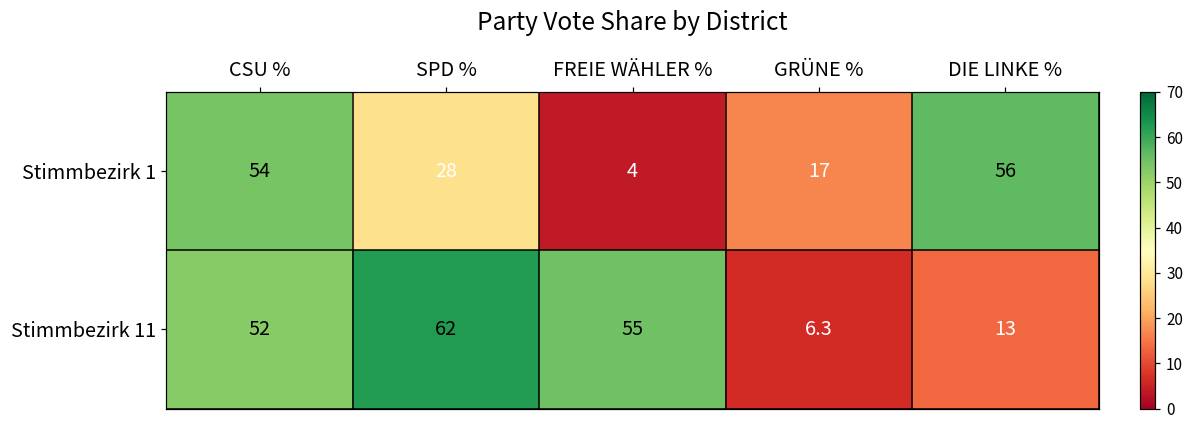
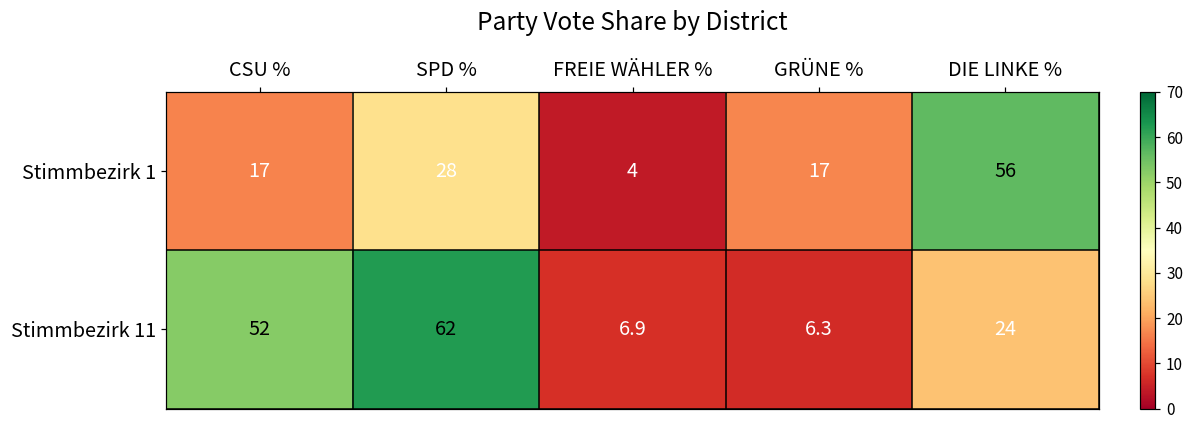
Stimmbezirk 1, CSU %: 54 -> 17
Stimmbezirk 11, FREIE WÄHLER %: 55 -> 6.9
Stimmbezirk 11, DIE LINKE %: 13 -> 24
